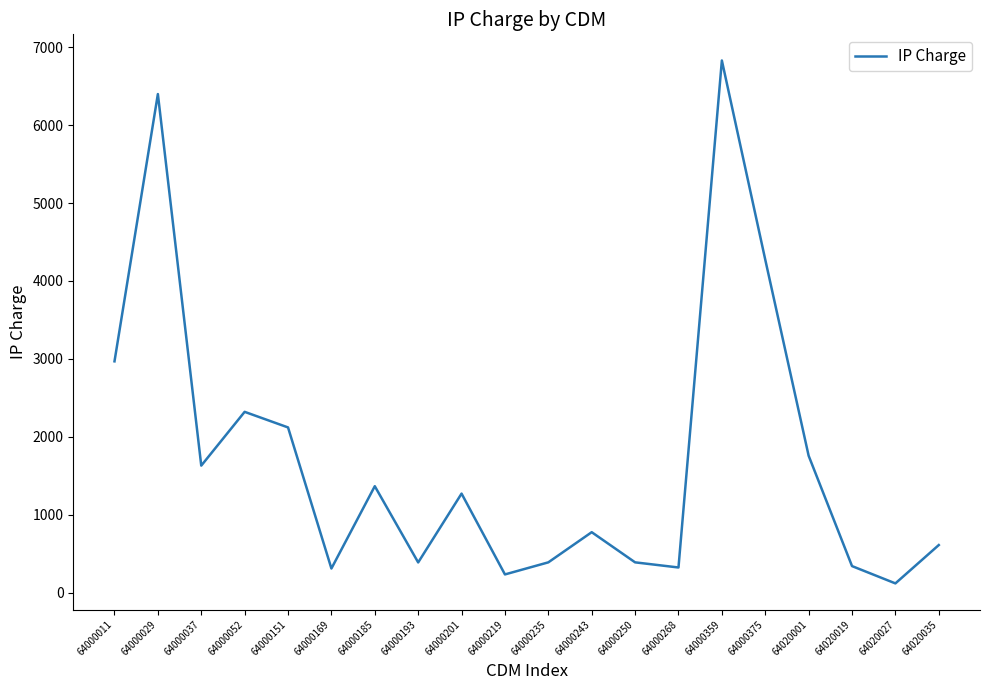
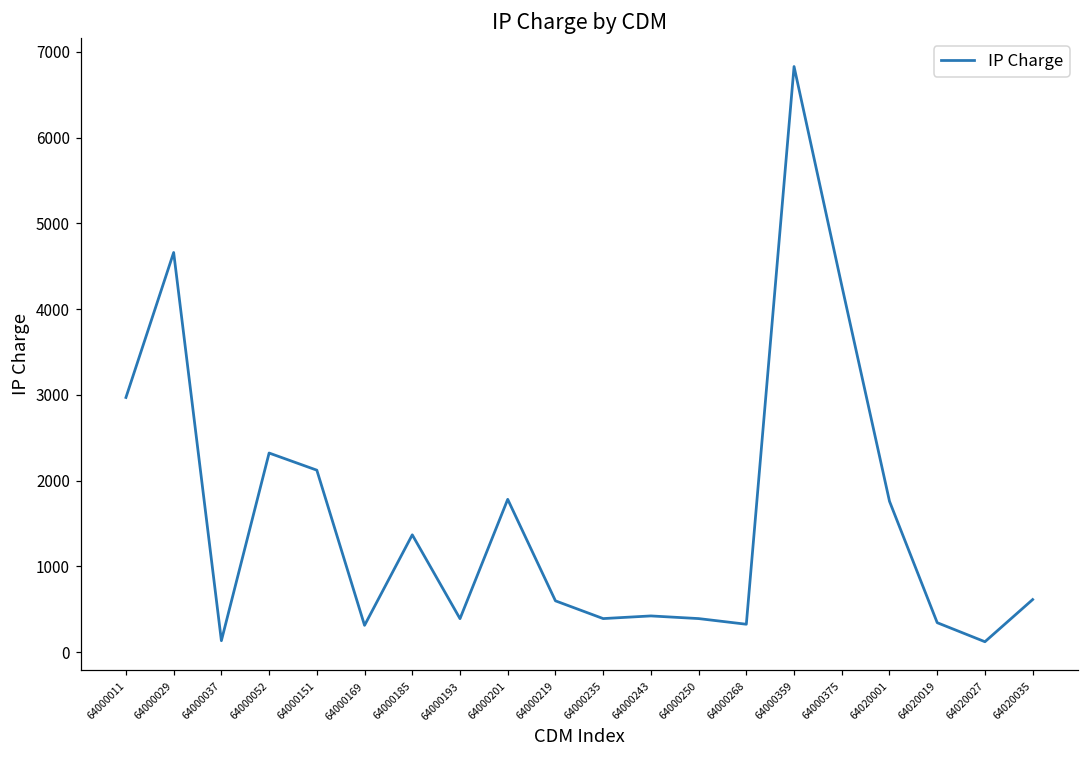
64000029: 6400 -> 4700
64000037: 1600 -> 100
64000201: 1300 -> 1800
64000219: 200 -> 600
64000243: 800 -> 400
